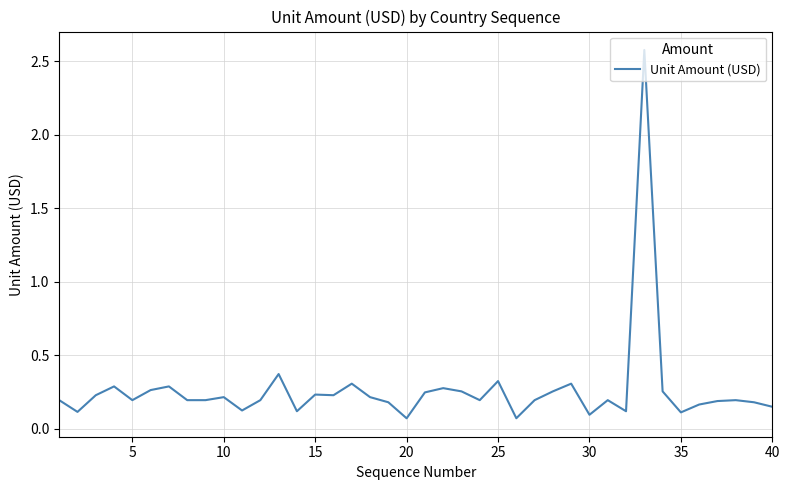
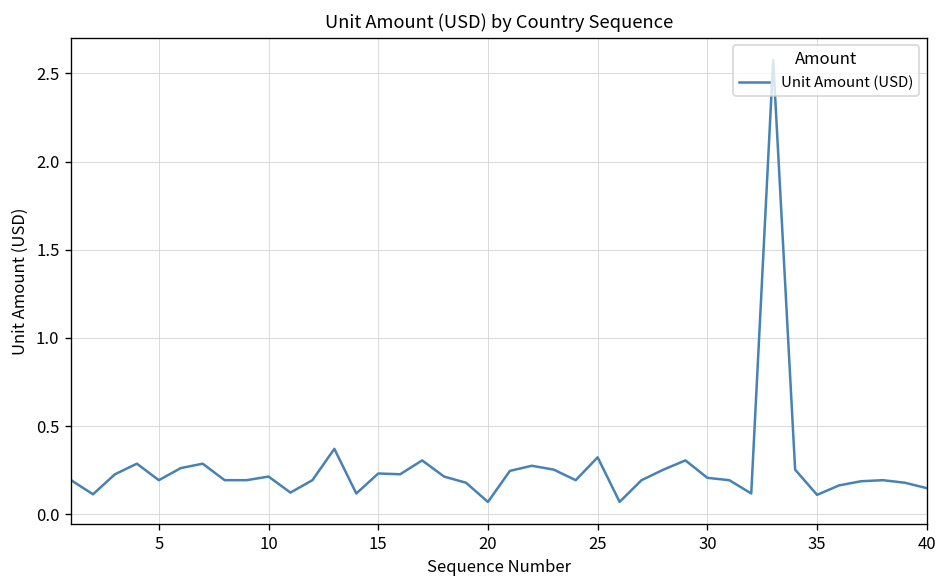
30: 0.09 -> 0.21
